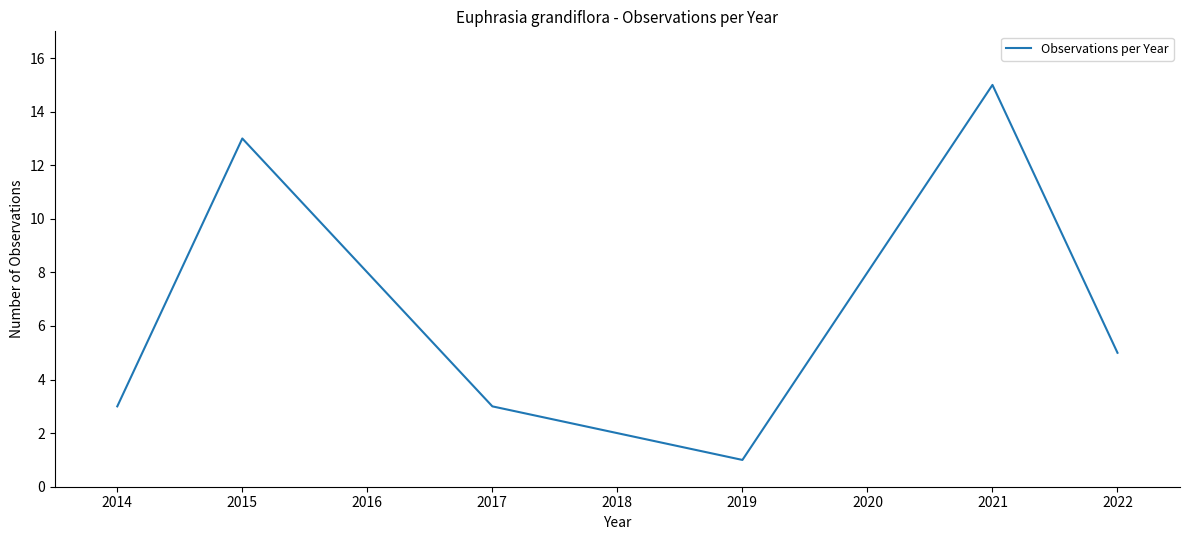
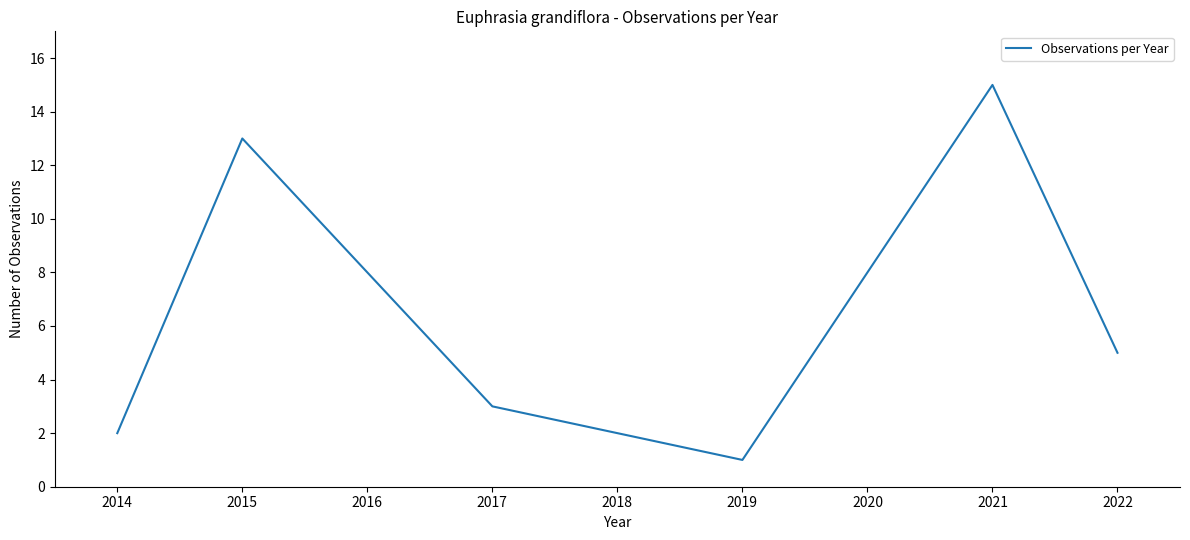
2014: 3 -> 2
